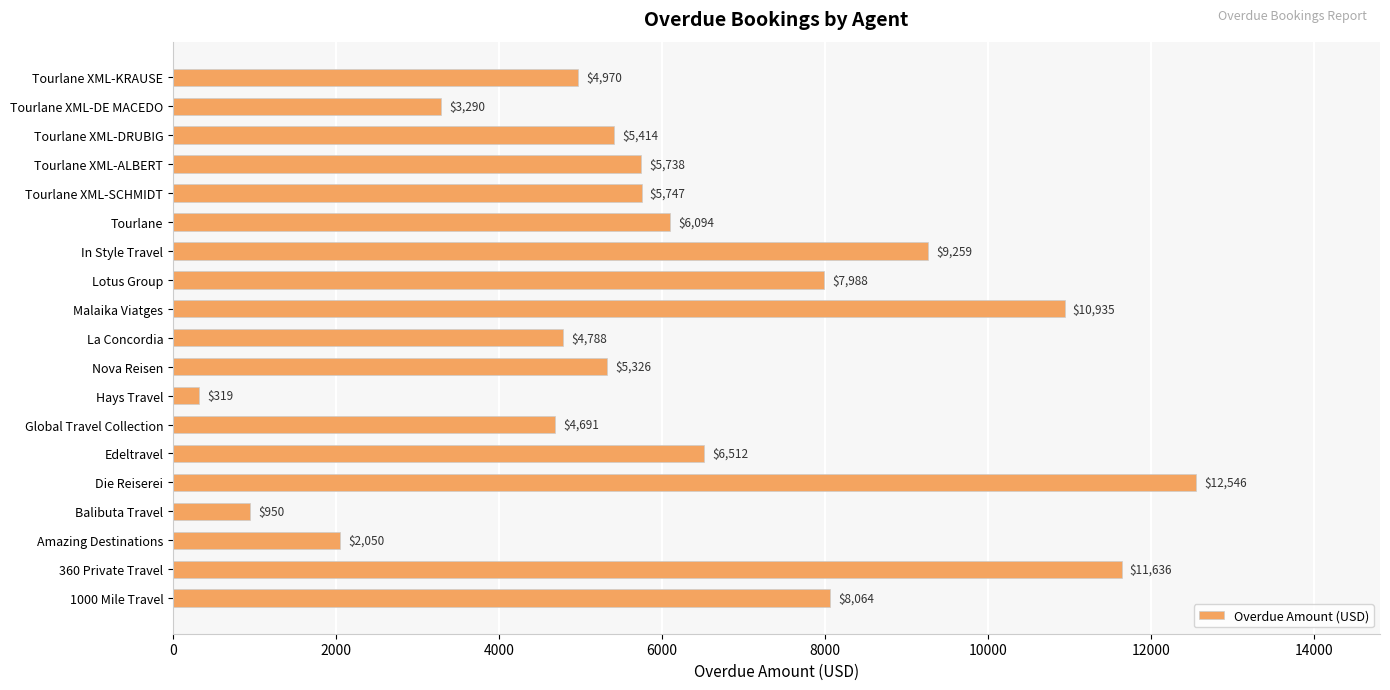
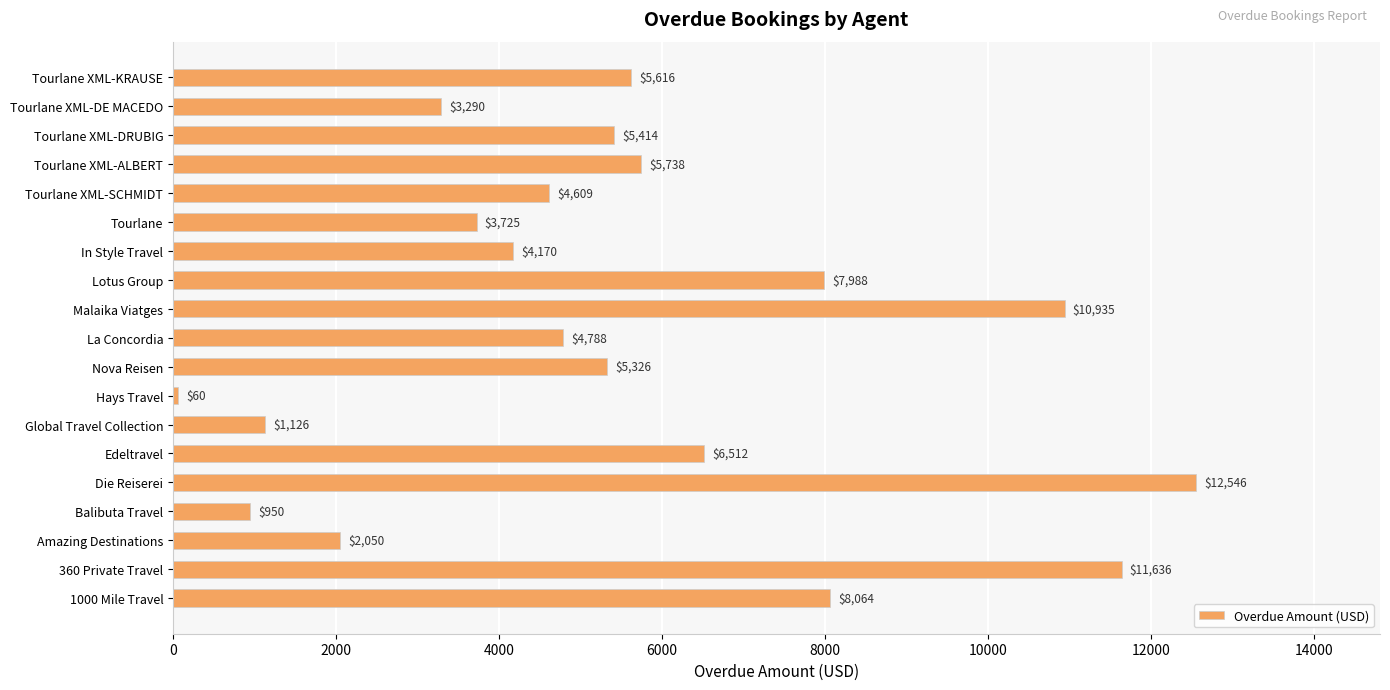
Tourlane XML-KRAUSE: $4,970 -> $5,616
Tourlane XML-SCHMIDT: $5,747 -> $4,609
Tourlane: $6,094 -> $3,725
In Style Travel: $9,259 -> $4,170
Hays Travel: $319 -> $60
Global Travel Collection: $4,691 -> $1,126
